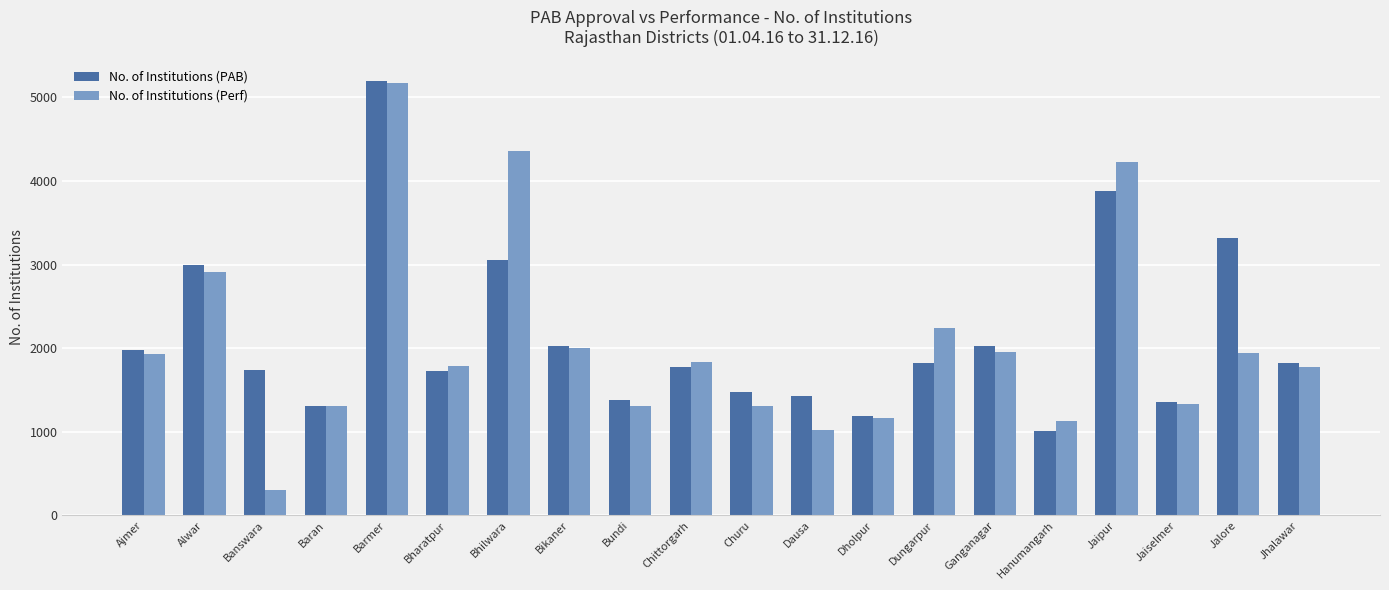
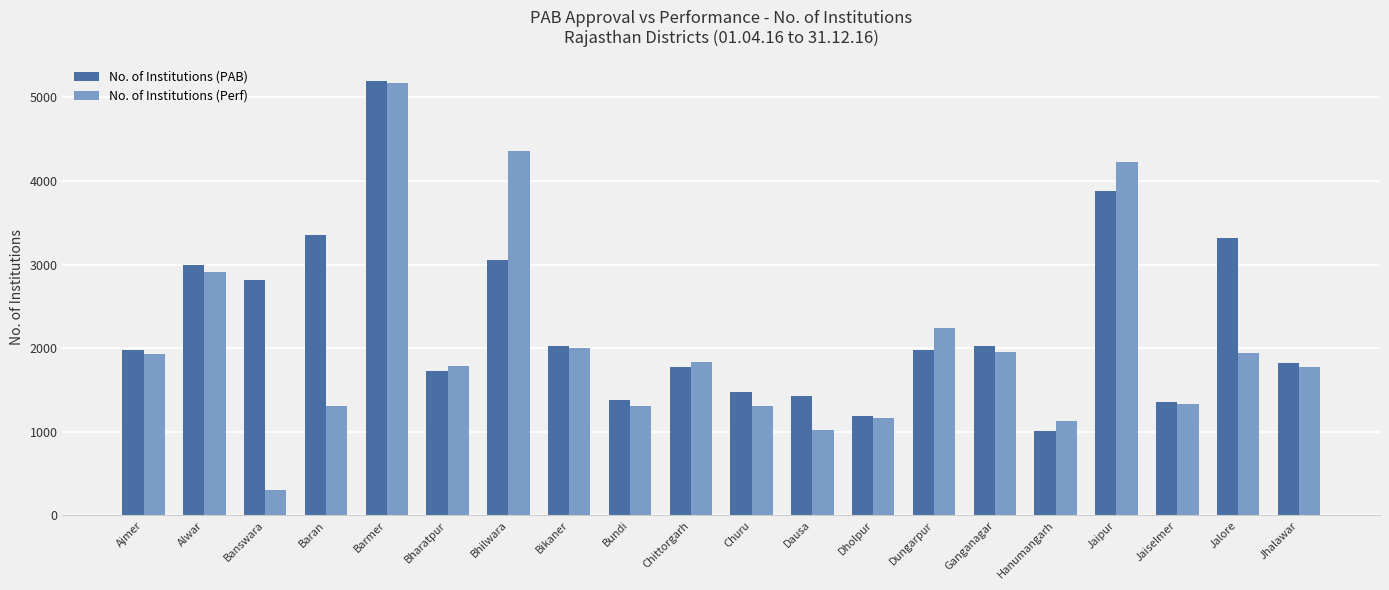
No. of Institutions (PAB), Banswara: 1700 -> 2800
No. of Institutions (PAB), Baran: 1300 -> 3400
No. of Institutions (PAB), Dungarpur: 1800 -> 2000
